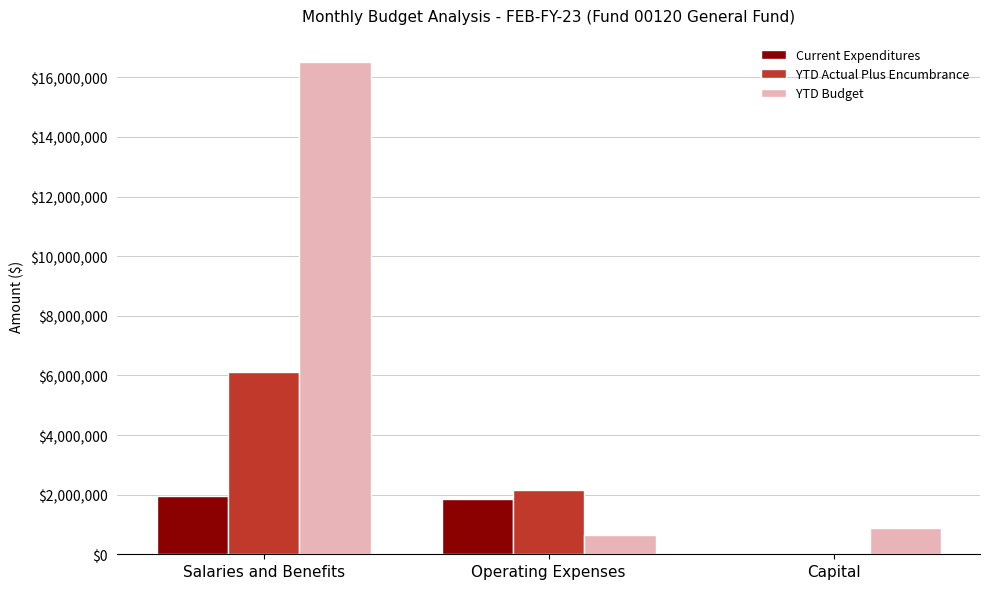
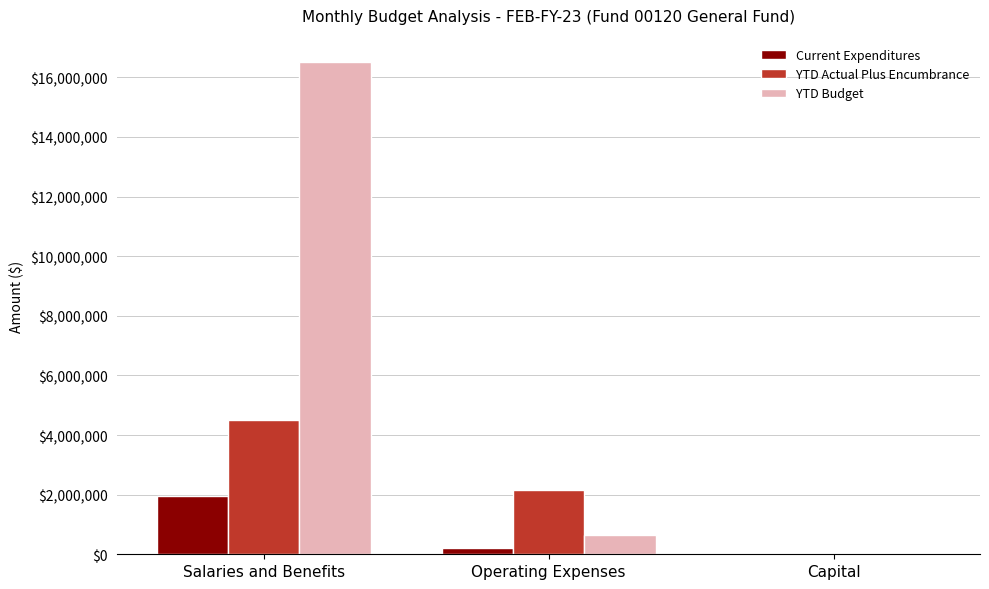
YTD Actual Plus Encumbrance, Salaries and Benefits: $6,100,000 -> $4,500,000
Current Expenditures, Operating Expenses: $1,800,000 -> $200,000
YTD Budget, Capital: $900,000 -> $0
